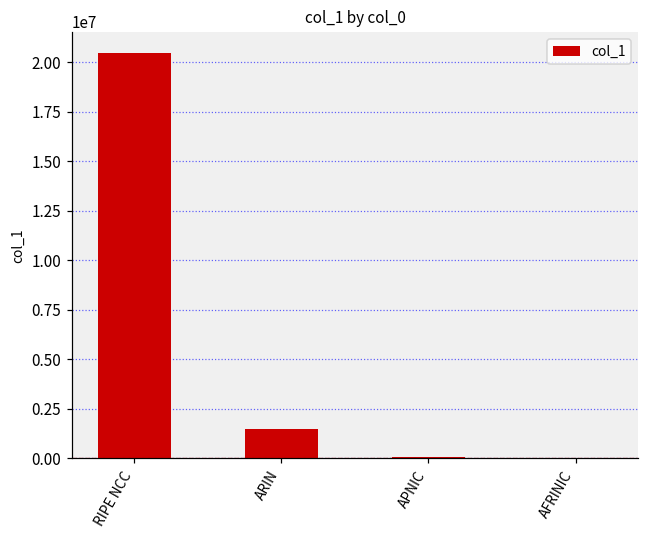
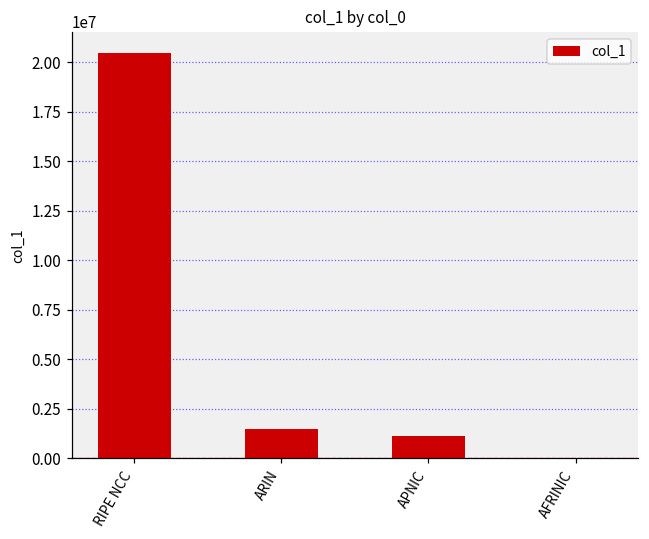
APNIC: 100000 -> 1100000
